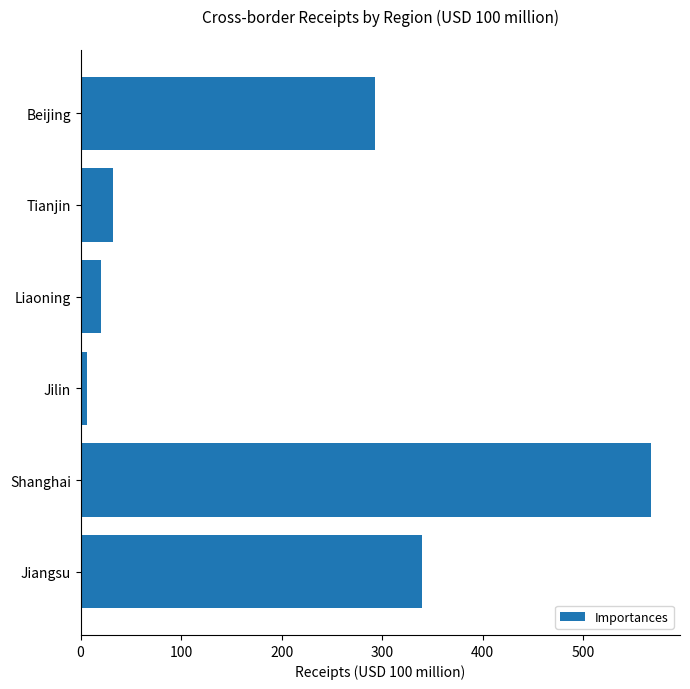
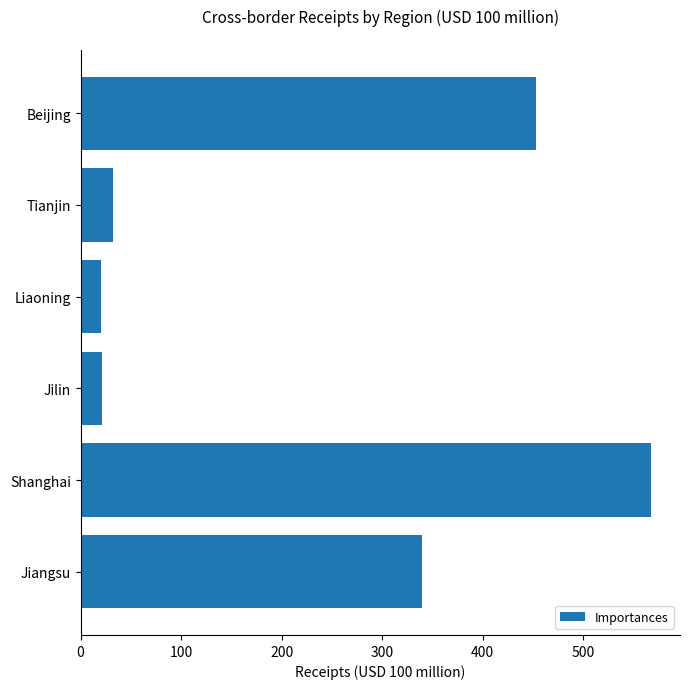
Beijing: 293 -> 453
Jilin: 7 -> 21
